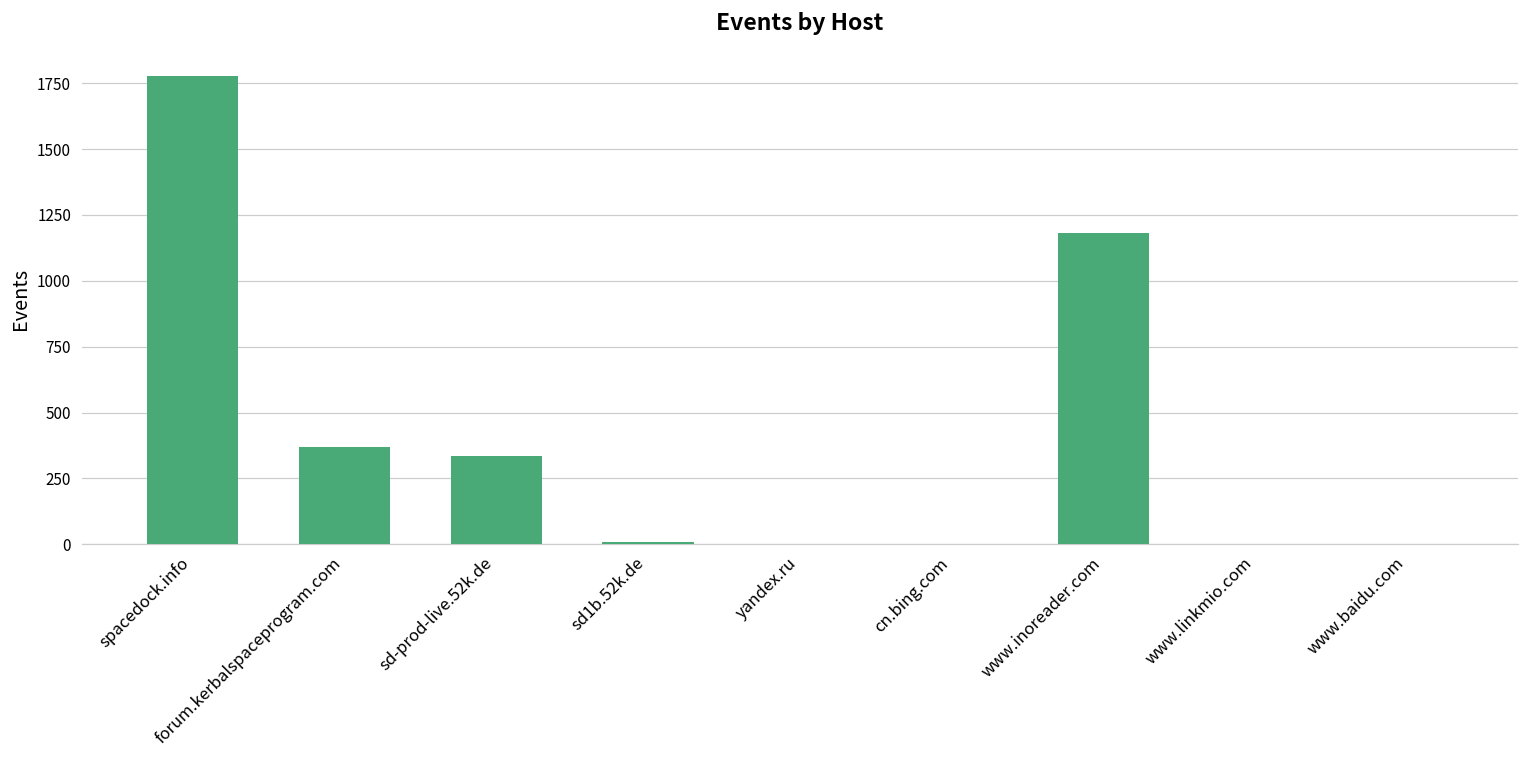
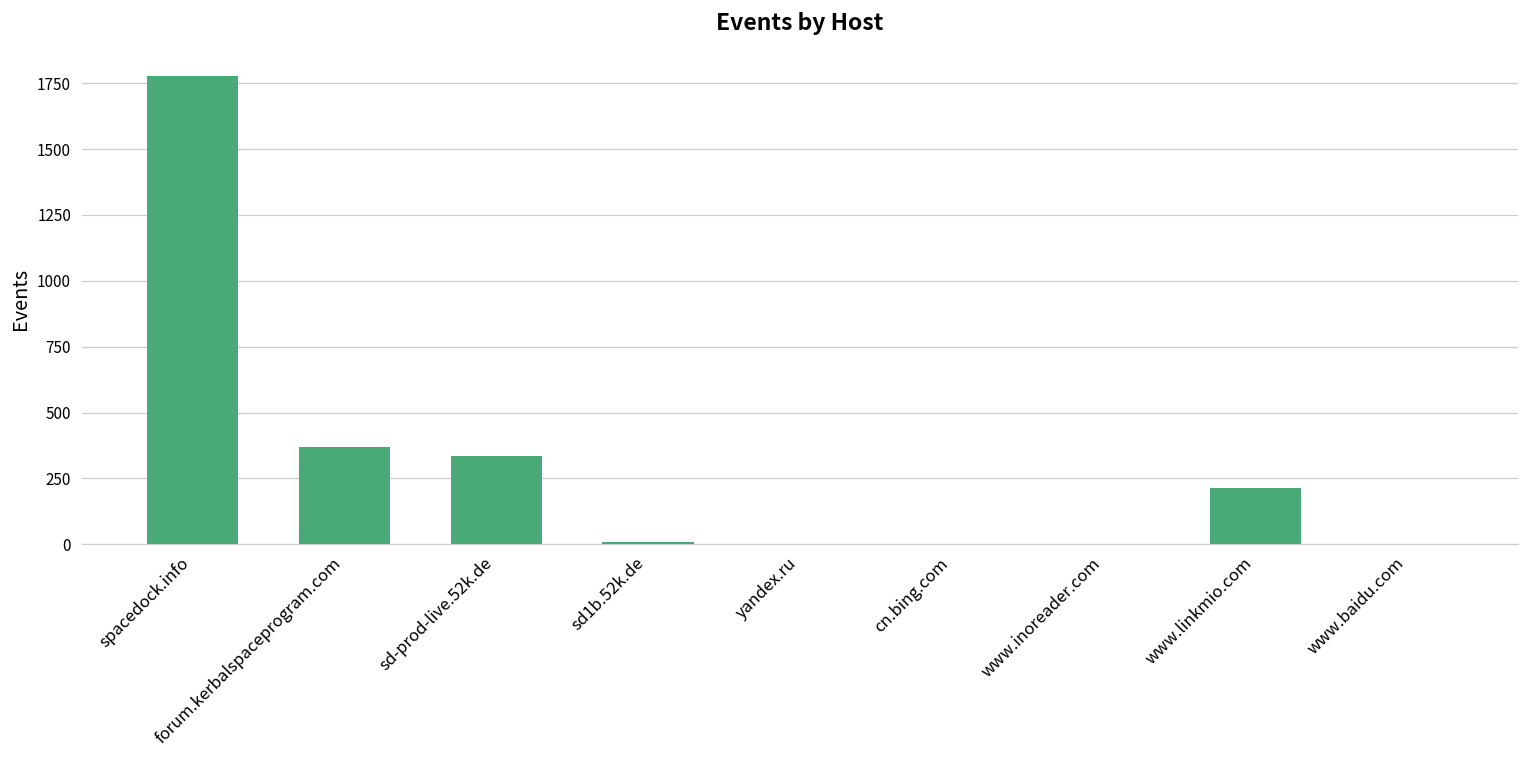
www.inoreader.com: 1180 -> 0
www.linkmio.com: 0 -> 210
